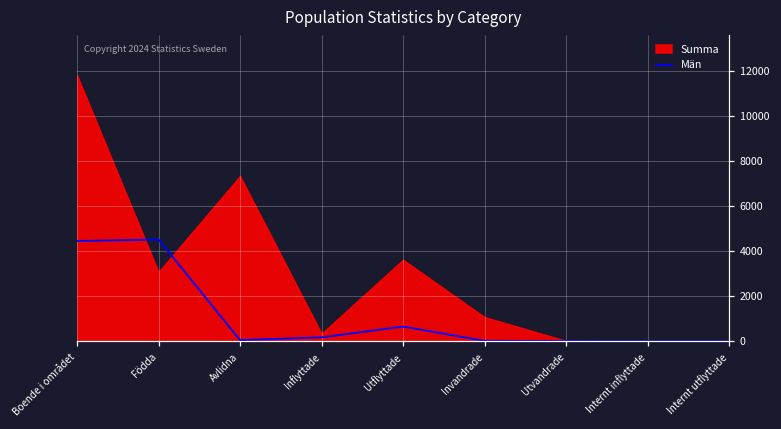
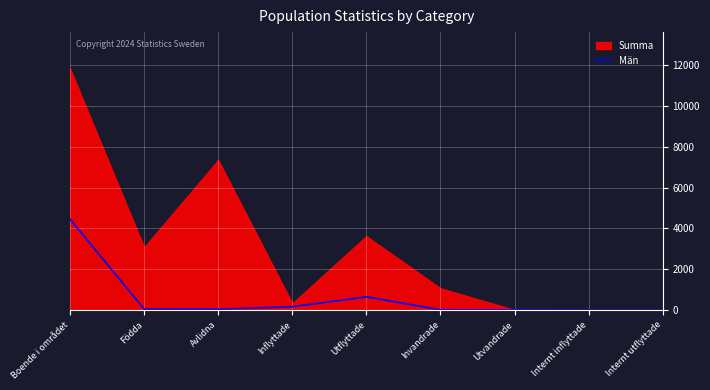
Män, Födda: 4500 -> 100
